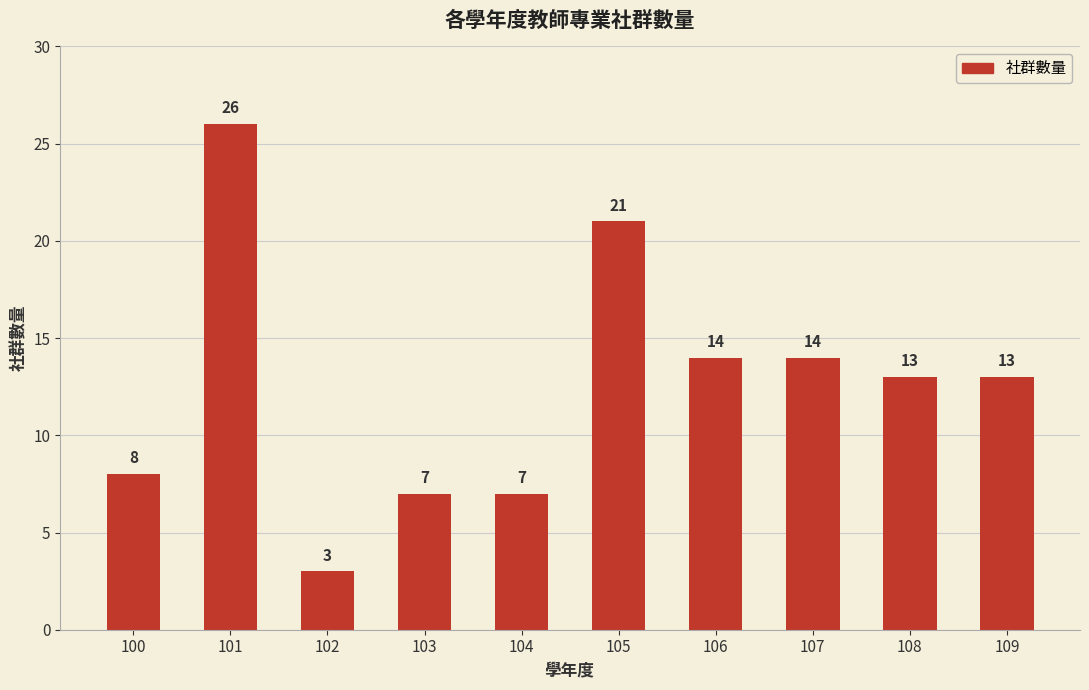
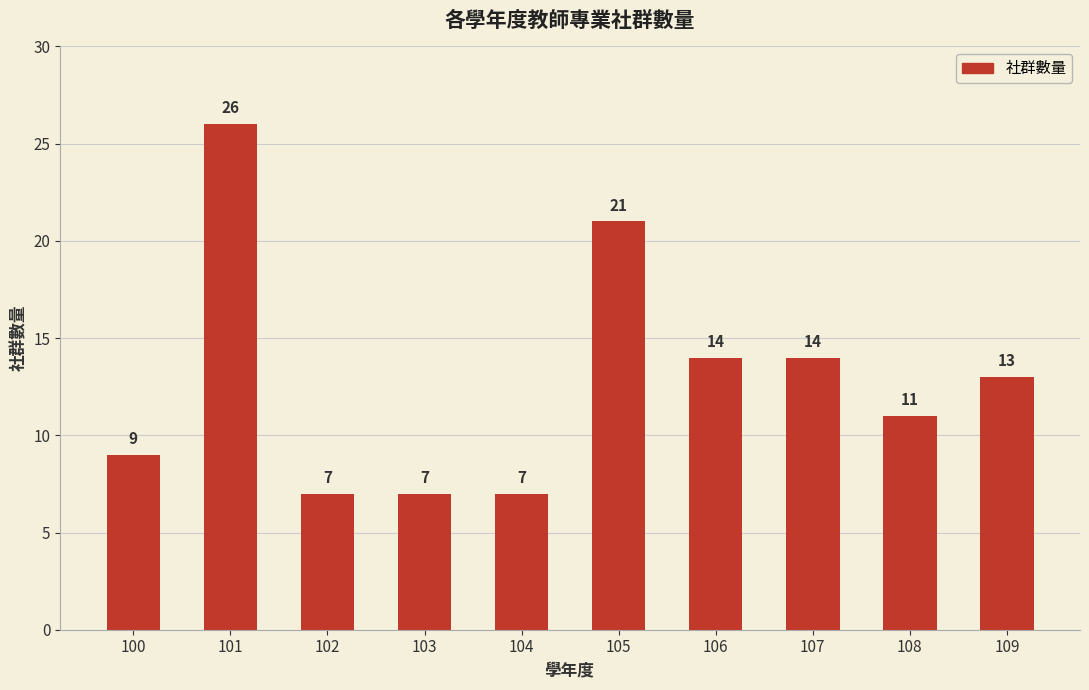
100: 8 -> 9
102: 3 -> 7
108: 13 -> 11
